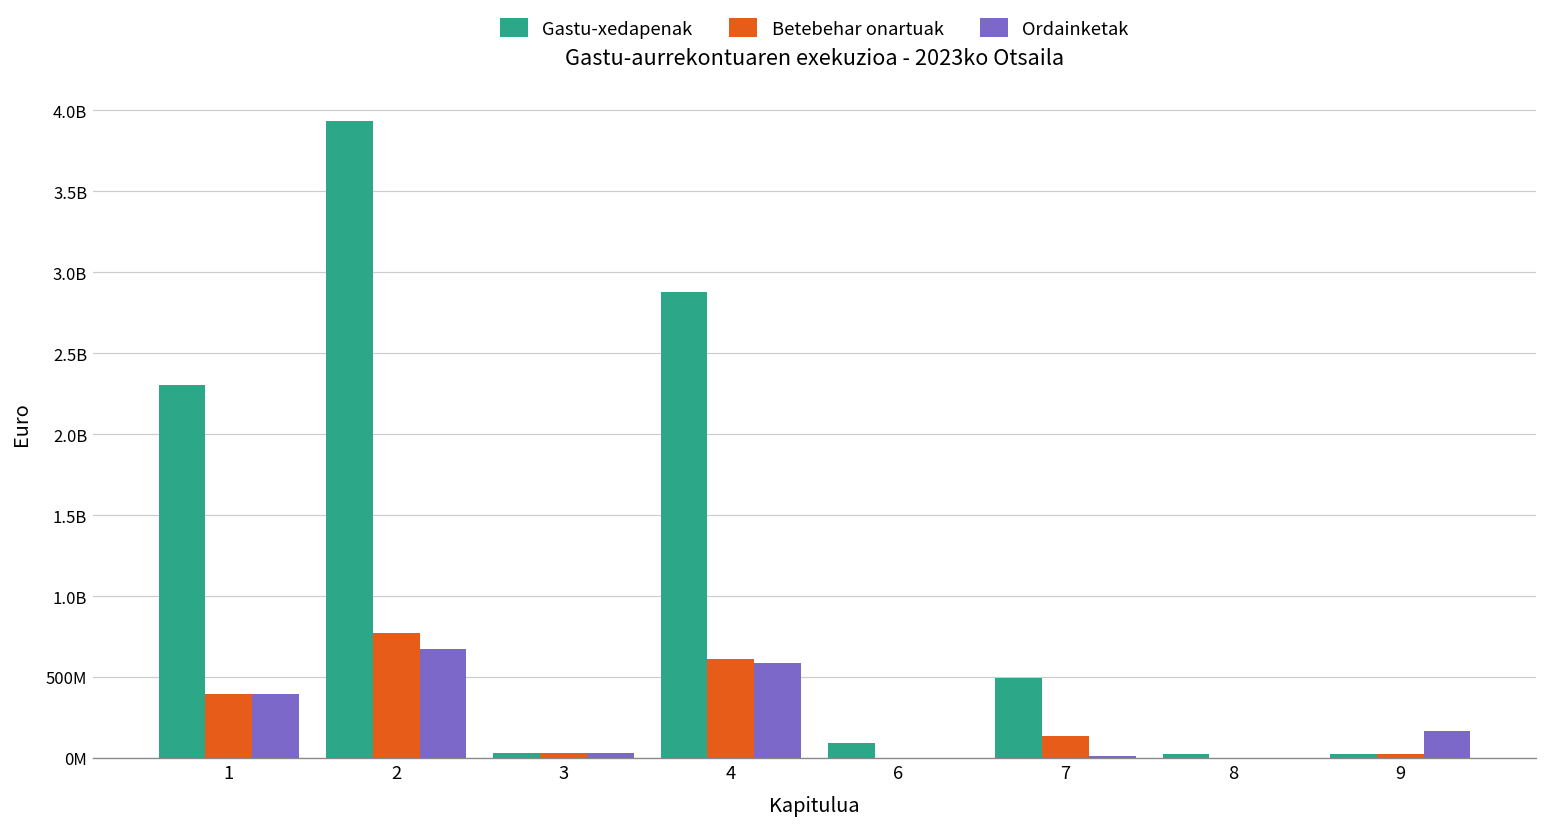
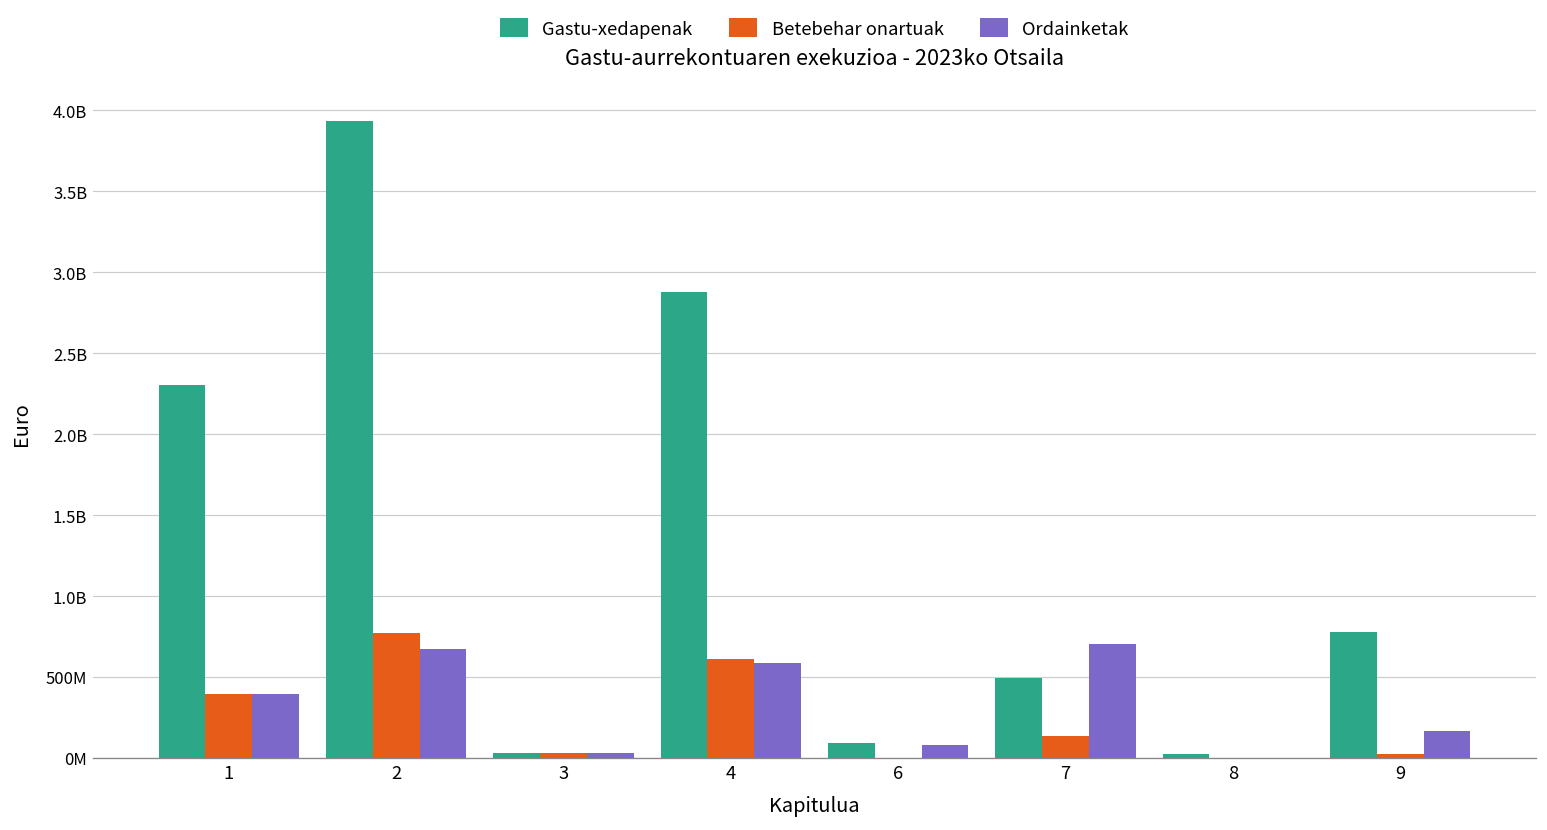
Ordainketak, 6: 0 -> 80000000
Ordainketak, 7: 10000000 -> 700000000
Gastu-xedapenak, 9: 20000000 -> 780000000
